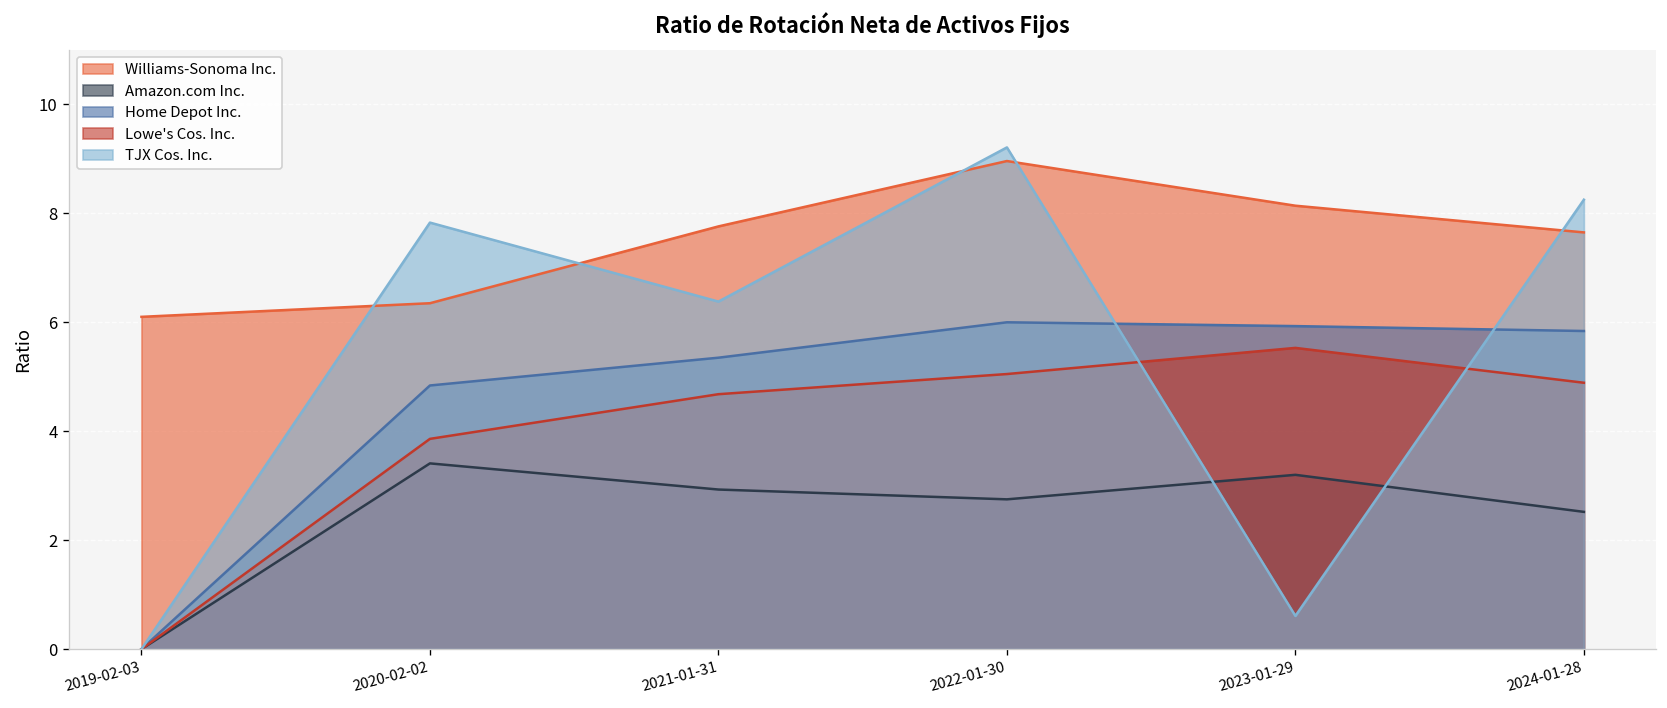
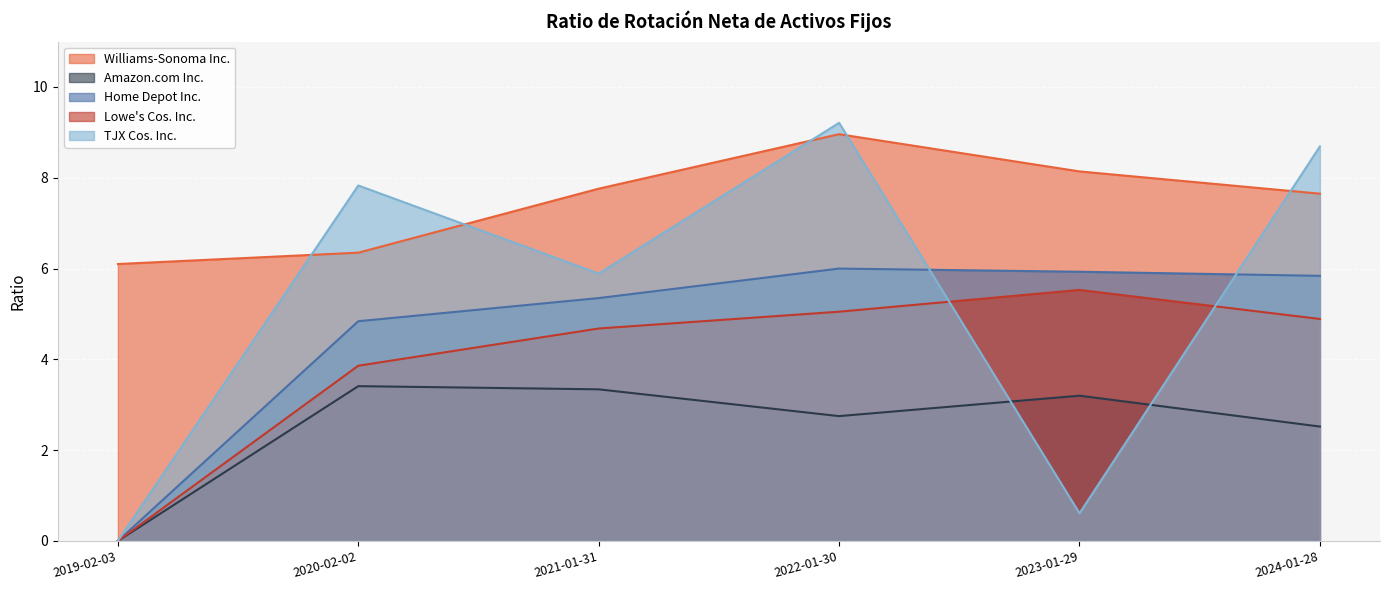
Amazon.com Inc., 2021-01-31: 2.9 -> 3.3
TJX Cos. Inc., 2021-01-31: 6.4 -> 5.9
TJX Cos. Inc., 2024-01-28: 8.3 -> 8.7
